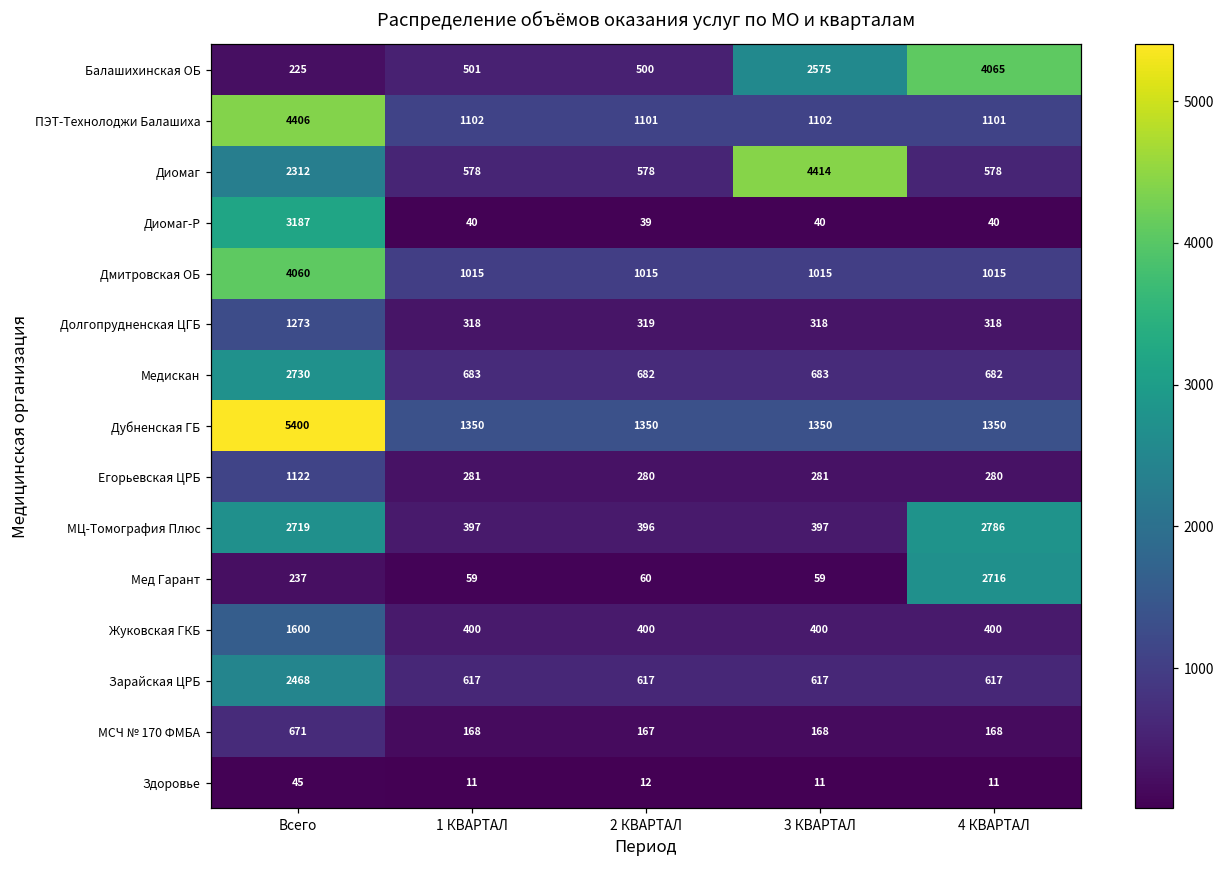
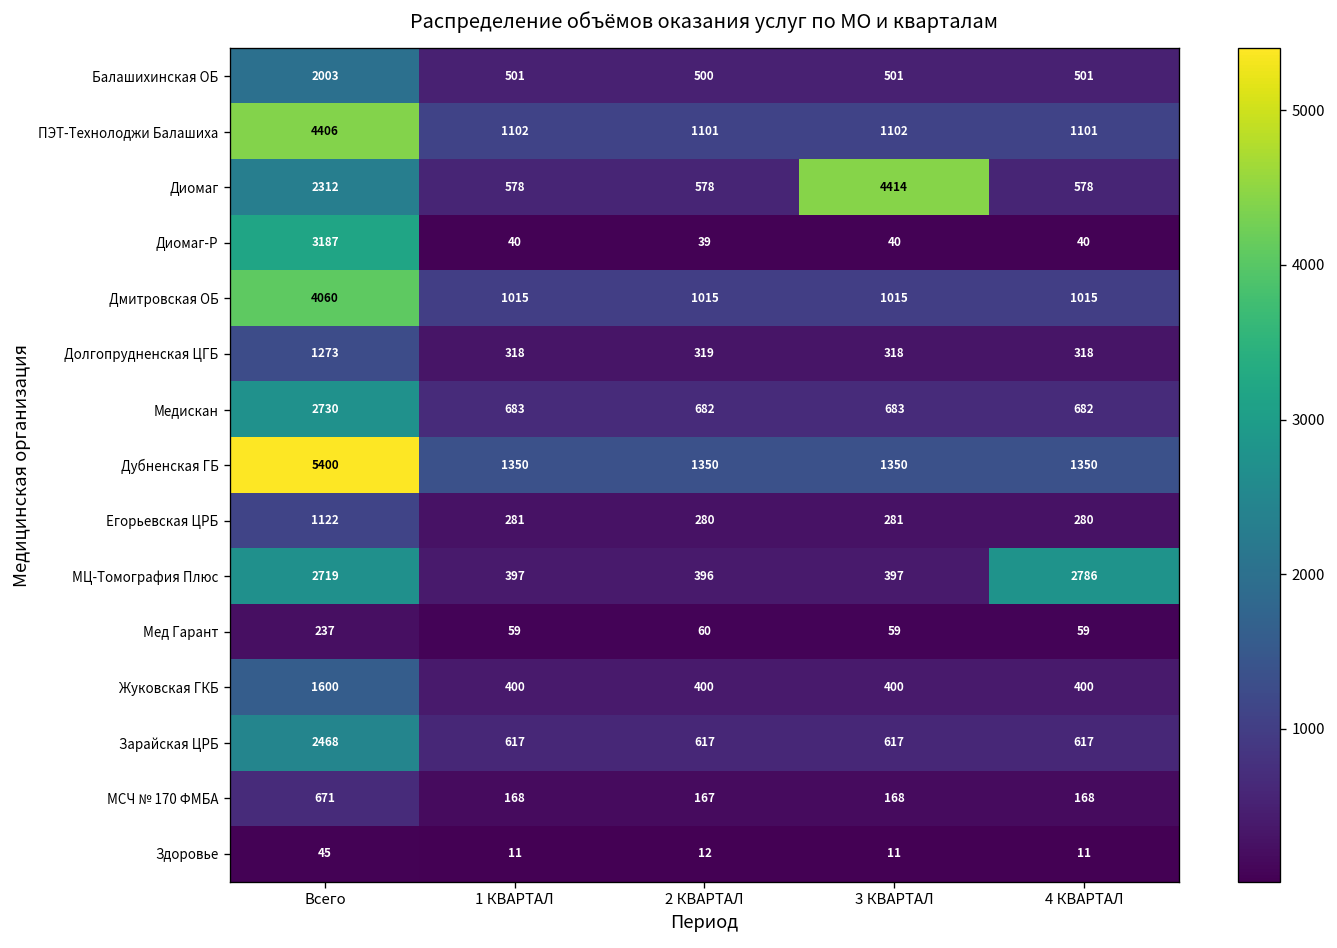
Балашихинская ОБ, Всего: 225 -> 2003
Балашихинская ОБ, 3 КВАРТАЛ: 2575 -> 501
Балашихинская ОБ, 4 КВАРТАЛ: 4065 -> 501
Мед Гарант, 4 КВАРТАЛ: 2716 -> 59
